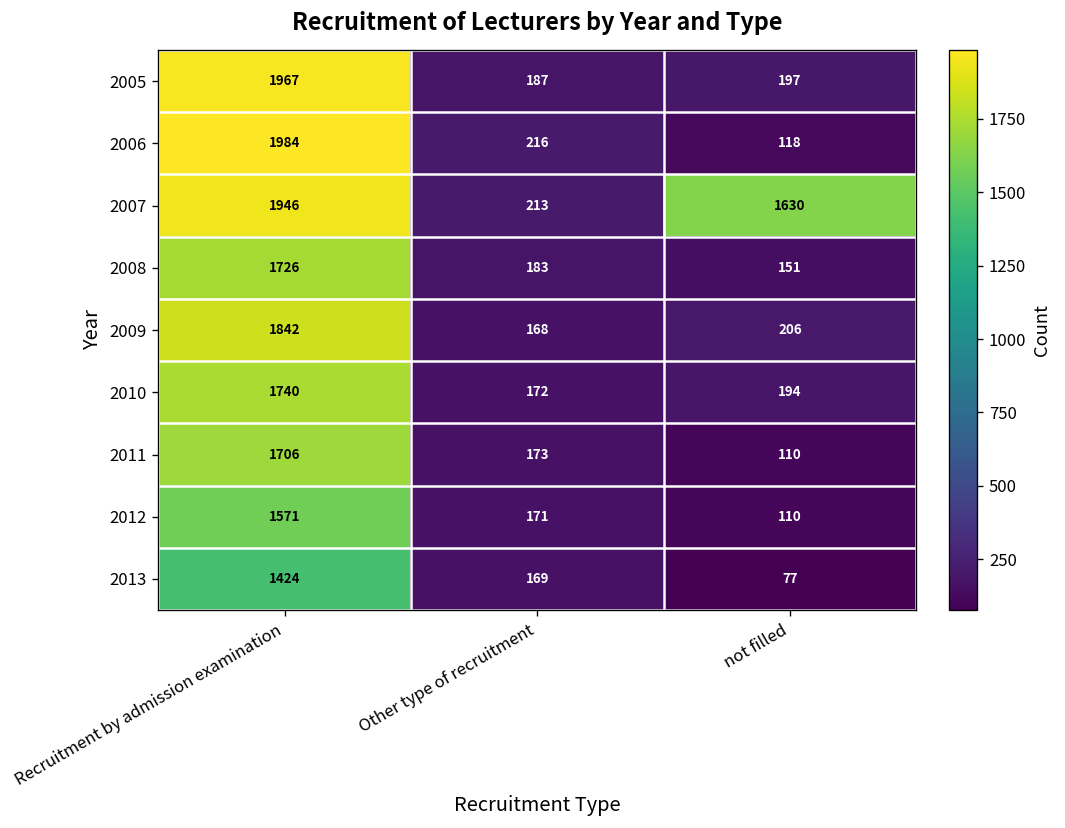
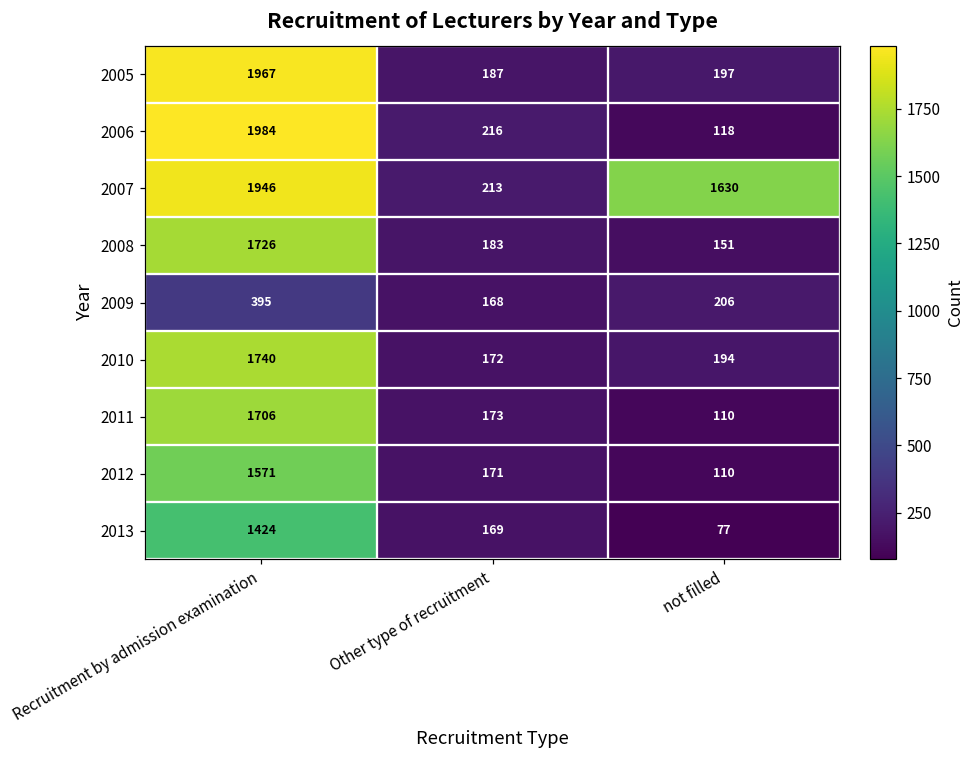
2009, Recruitment by admission examination: 1842 -> 395
